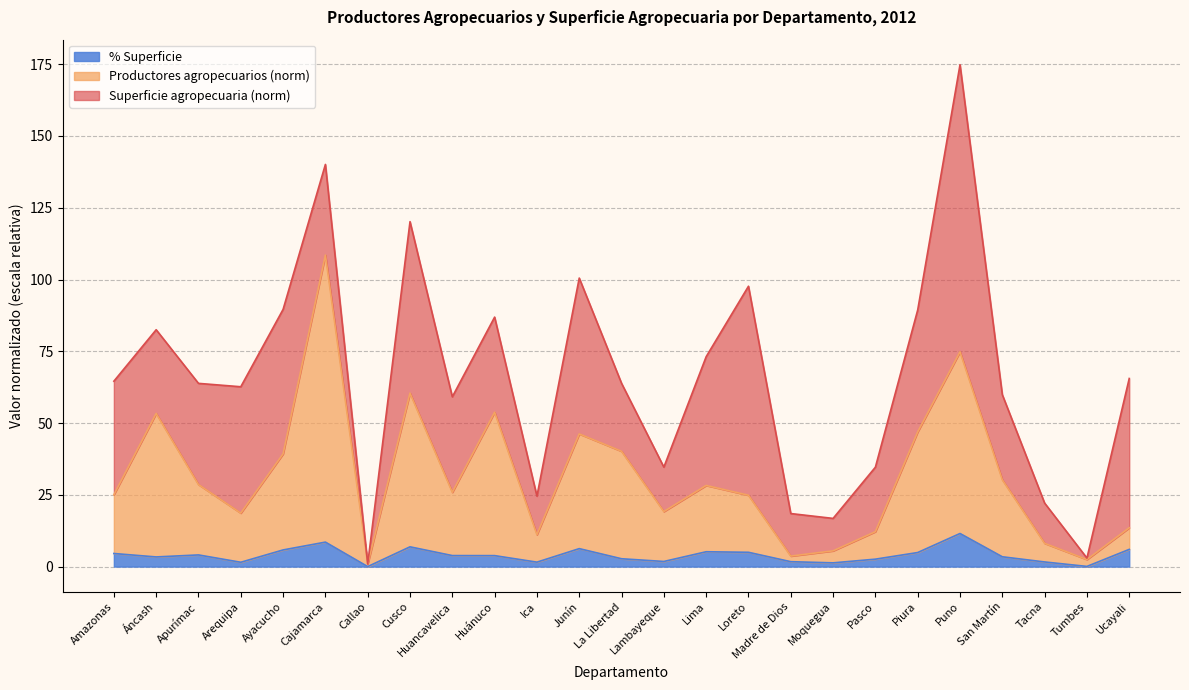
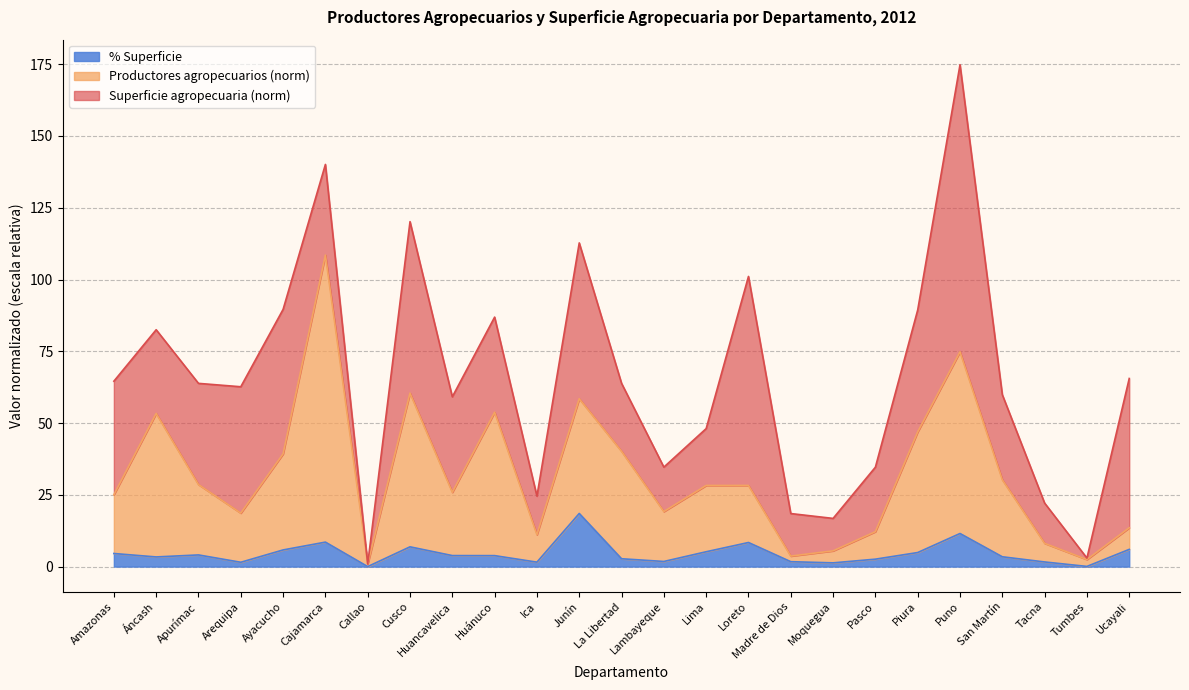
% Superficie, Junín: 6 -> 19
Superficie agropecuaria (norm), Lima: 45 -> 20
% Superficie, Loreto: 5 -> 8
